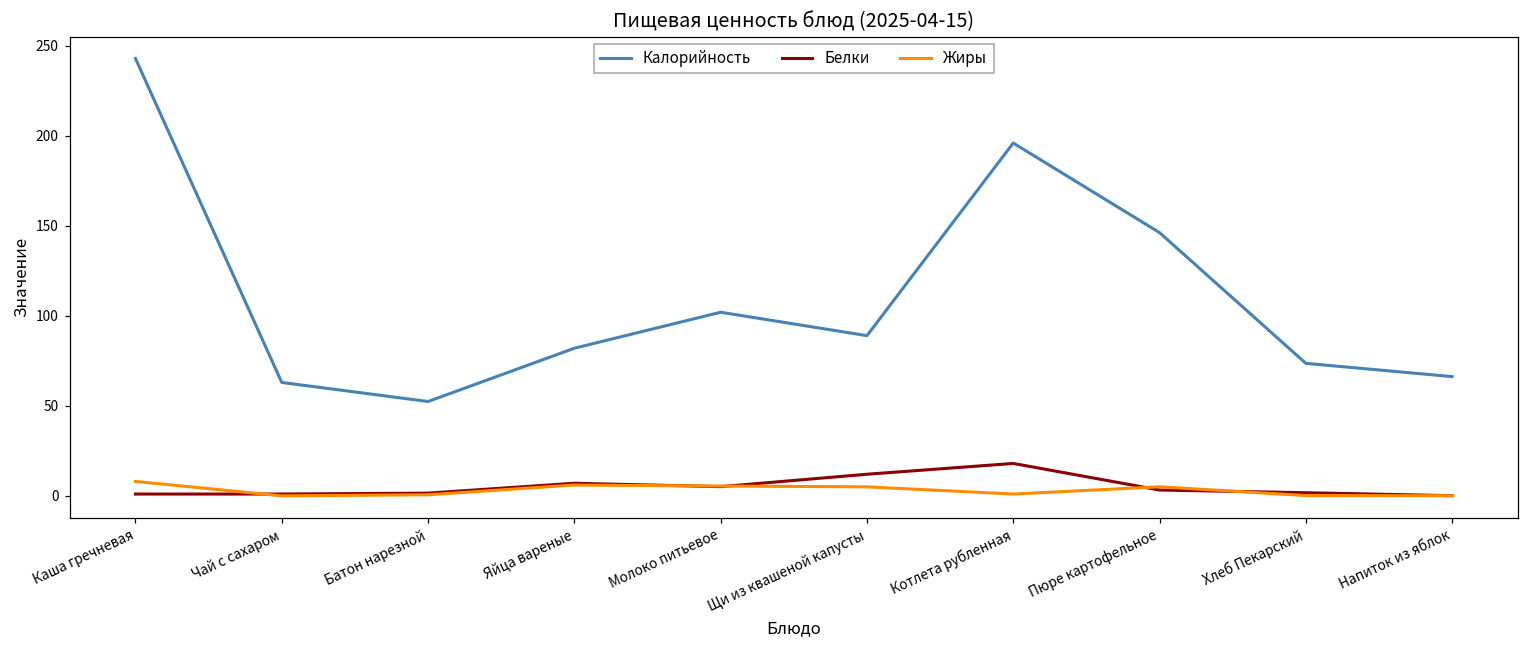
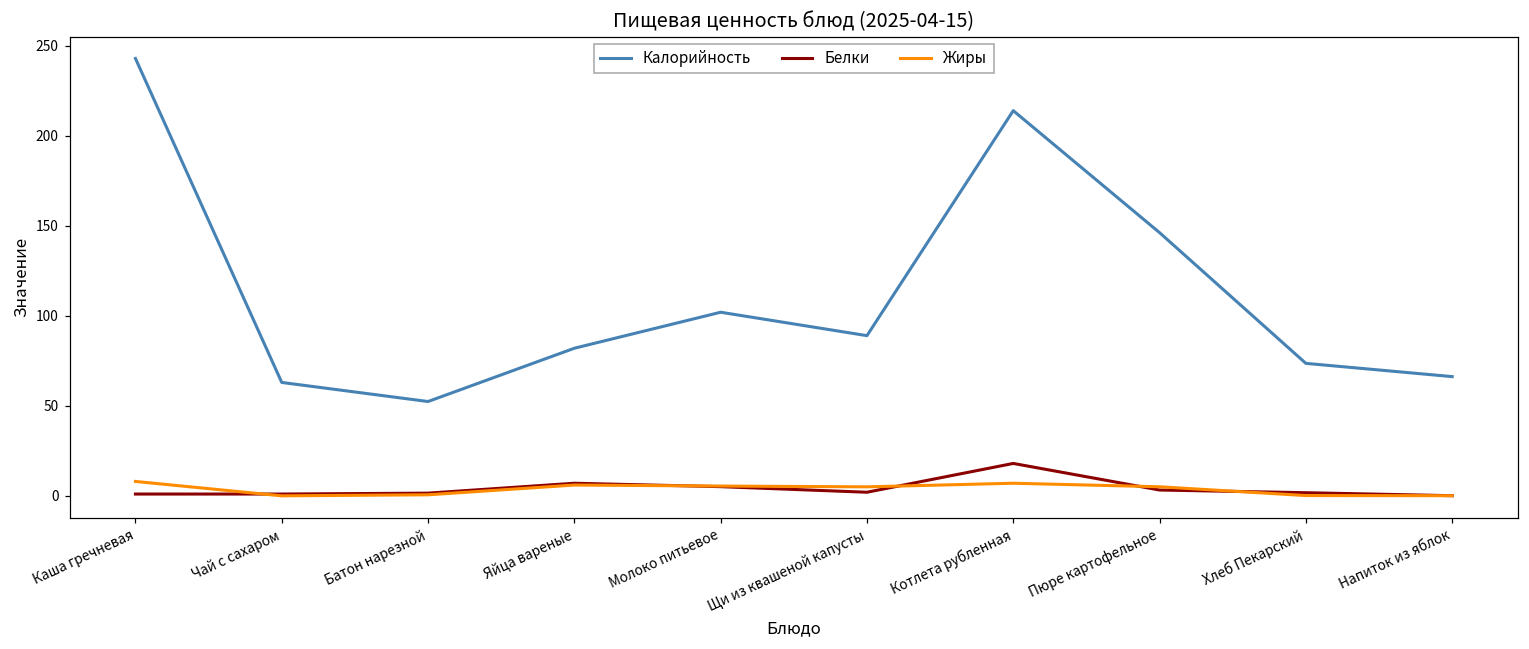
Белки, Щи из квашеной капусты: 12 -> 2
Калорийность, Котлета рубленная: 196 -> 214
Жиры, Котлета рубленная: 1 -> 7
